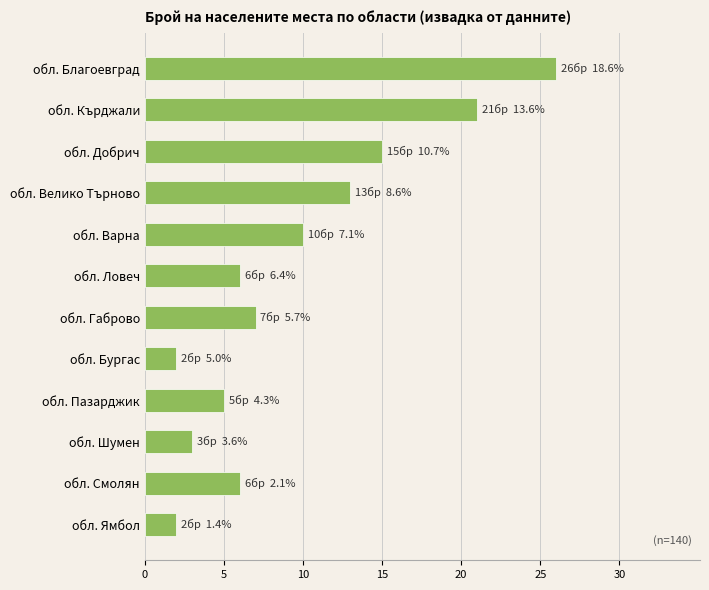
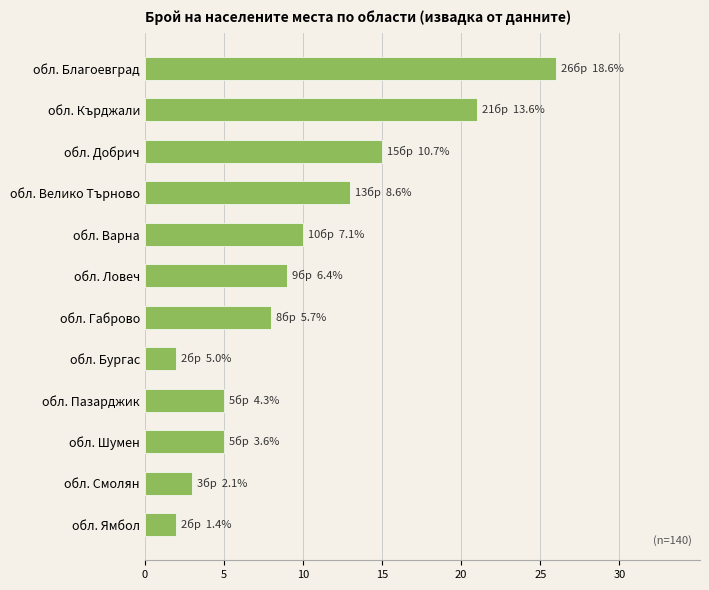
обл. Ловеч: 6 -> 9
обл. Габрово: 7 -> 8
обл. Шумен: 3 -> 5
обл. Смолян: 6 -> 3
